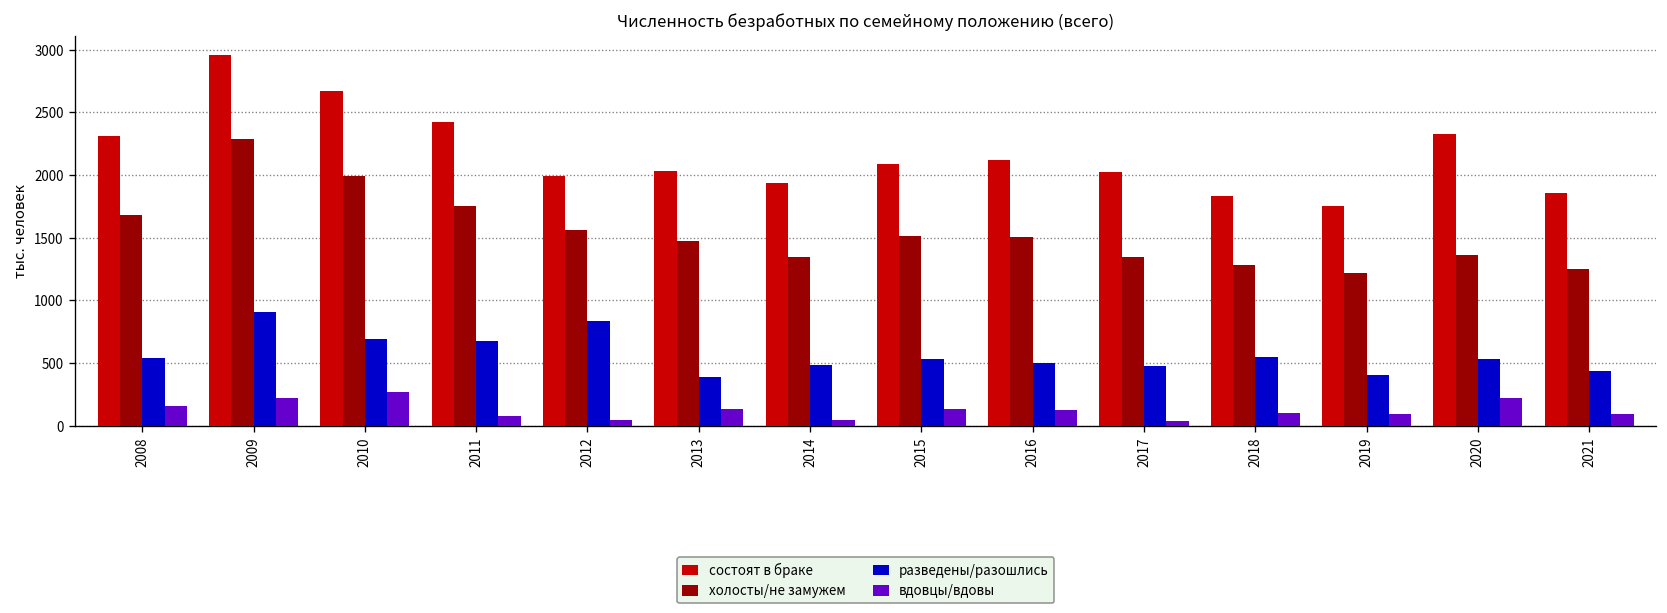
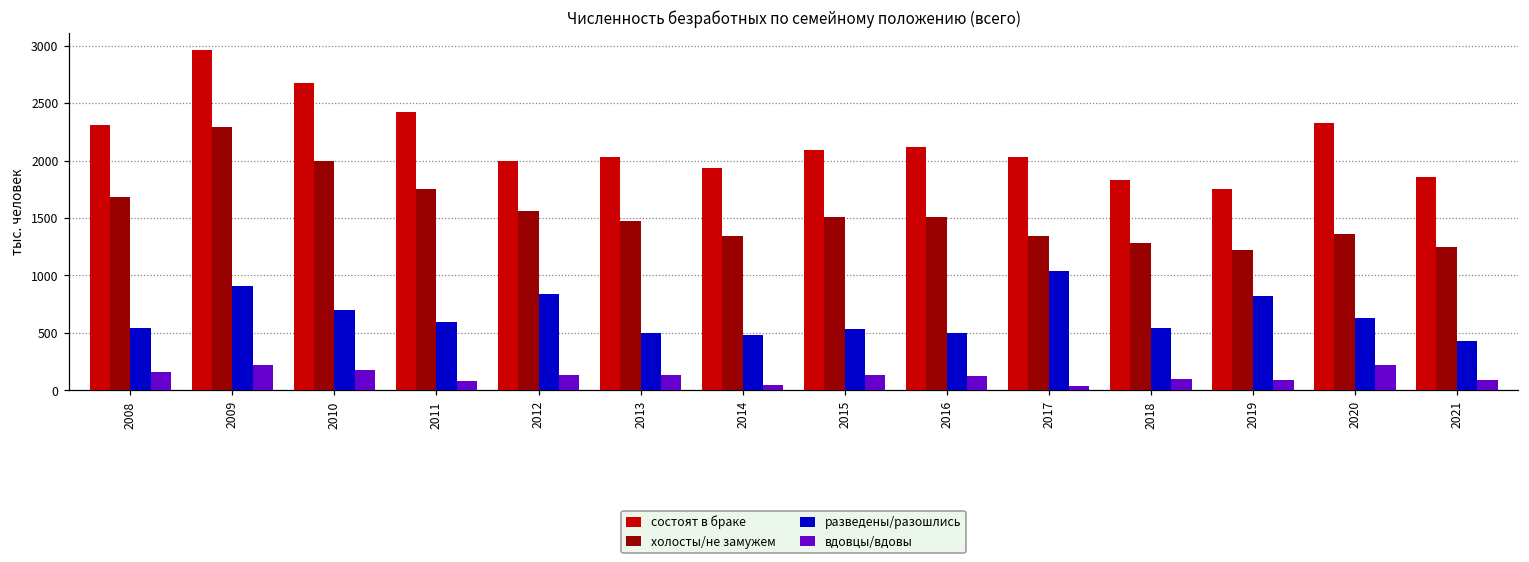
вдовцы/вдовы, 2010: 270 -> 180
разведены/разошлись, 2011: 680 -> 590
вдовцы/вдовы, 2012: 40 -> 130
разведены/разошлись, 2013: 390 -> 500
разведены/разошлись, 2017: 480 -> 1040
разведены/разошлись, 2019: 400 -> 820
разведены/разошлись, 2020: 530 -> 630
